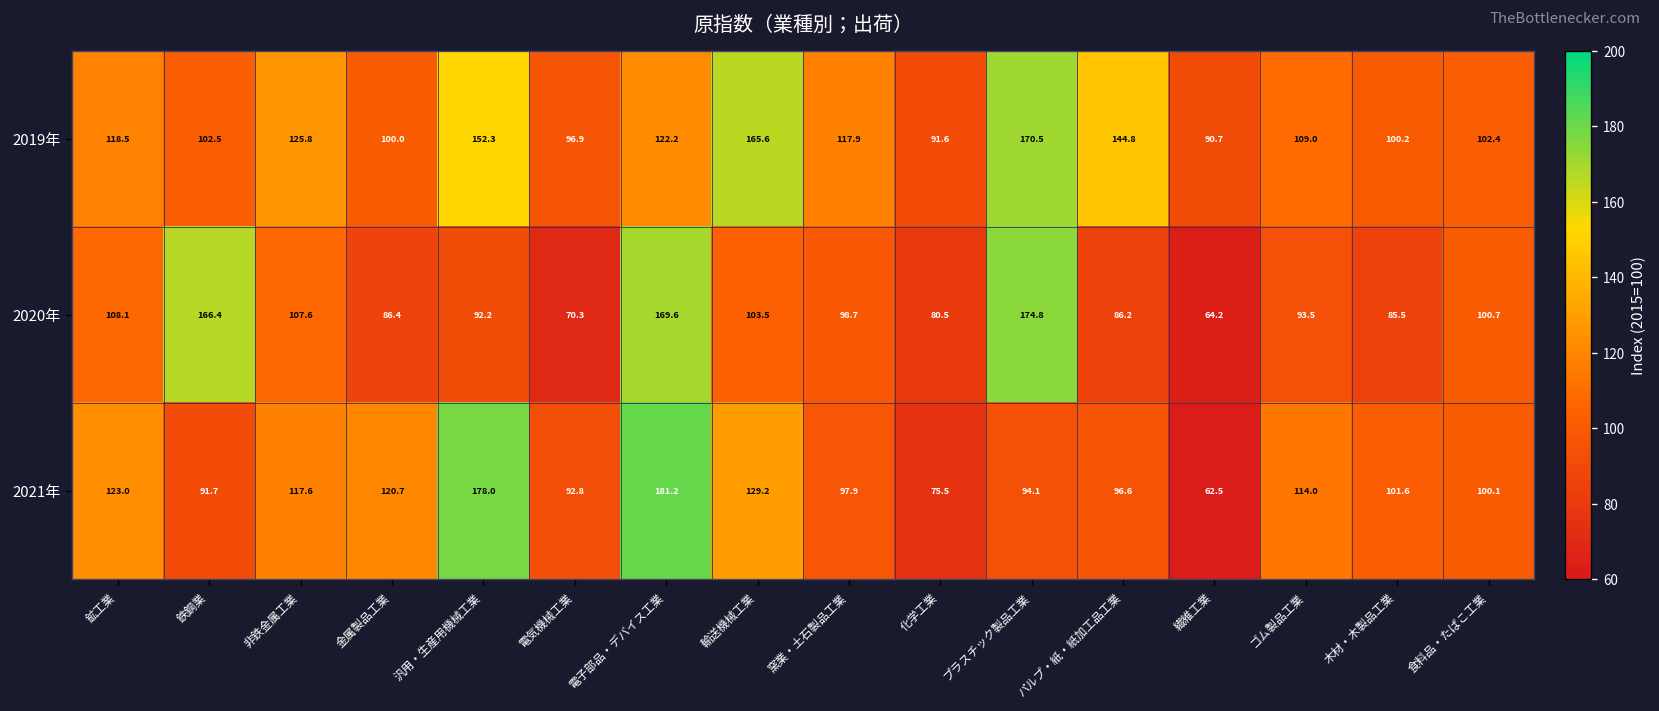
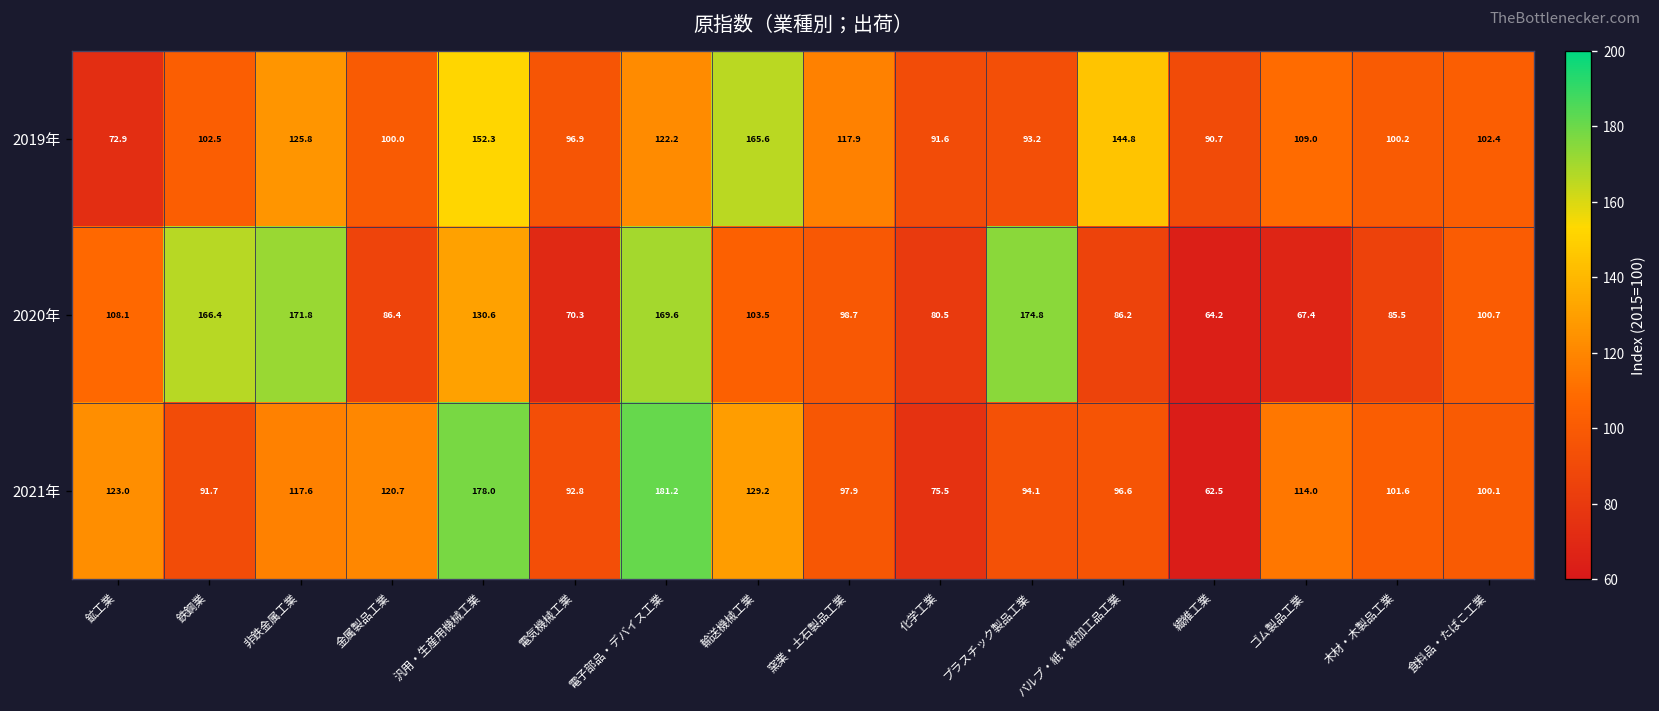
2019年, 鉱工業: 118.5 -> 72.9
2019年, プラスチック製品工業: 170.5 -> 93.2
2020年, 非鉄金属工業: 107.6 -> 171.8
2020年, 汎用・生産用機械工業: 92.2 -> 130.6
2020年, ゴム製品工業: 93.5 -> 67.4
